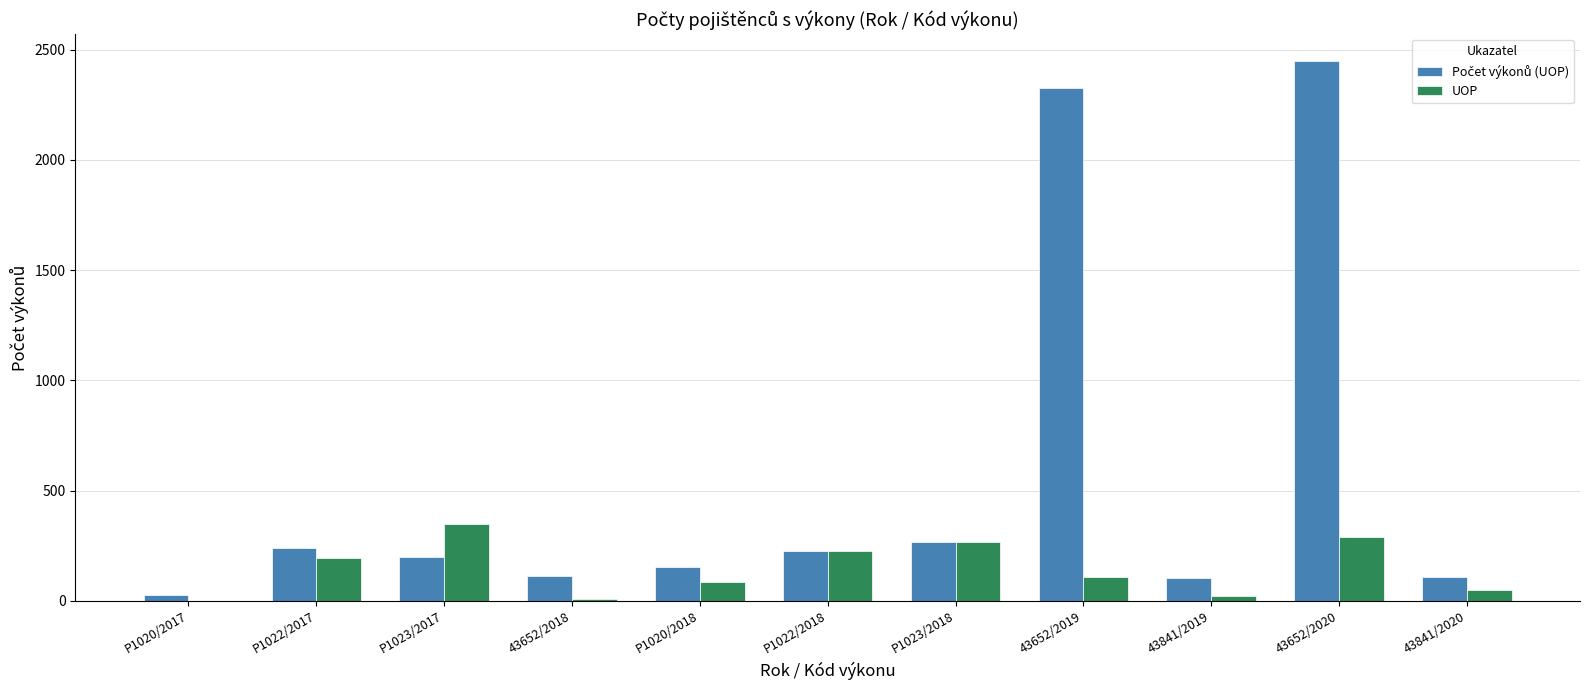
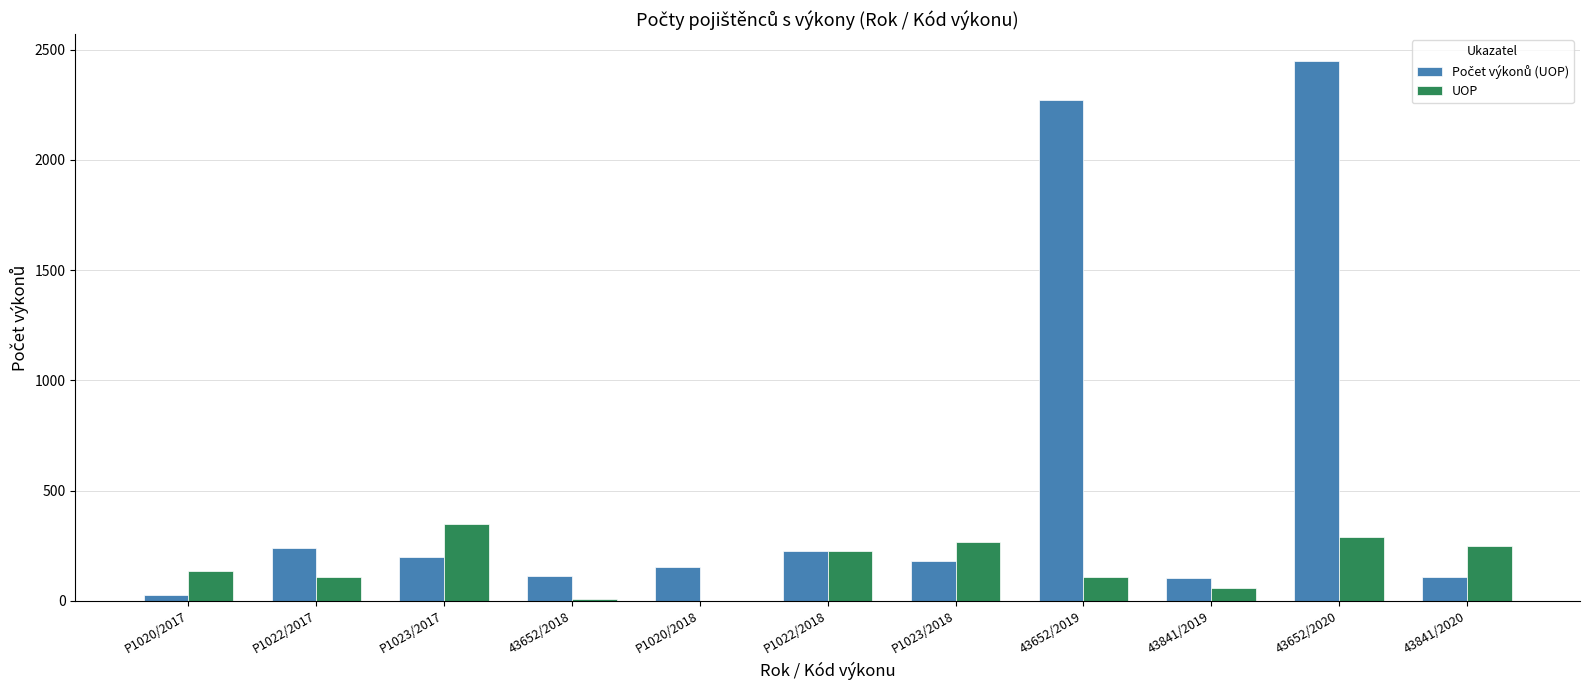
UOP, P1020/2017: 0 -> 140
UOP, P1022/2017: 200 -> 110
UOP, P1020/2018: 80 -> 0
Počet výkonů (UOP), P1023/2018: 270 -> 180
Počet výkonů (UOP), 43652/2019: 2320 -> 2270
UOP, 43841/2019: 20 -> 60
UOP, 43841/2020: 50 -> 250
